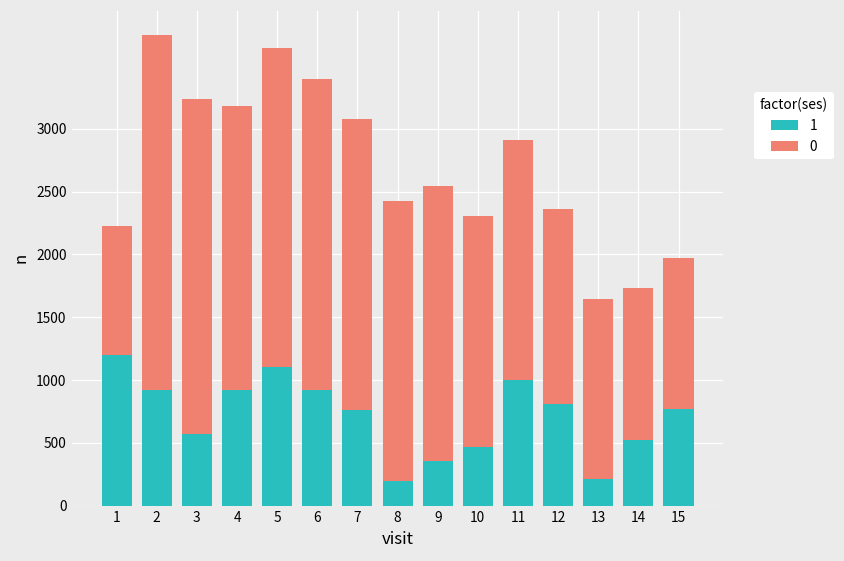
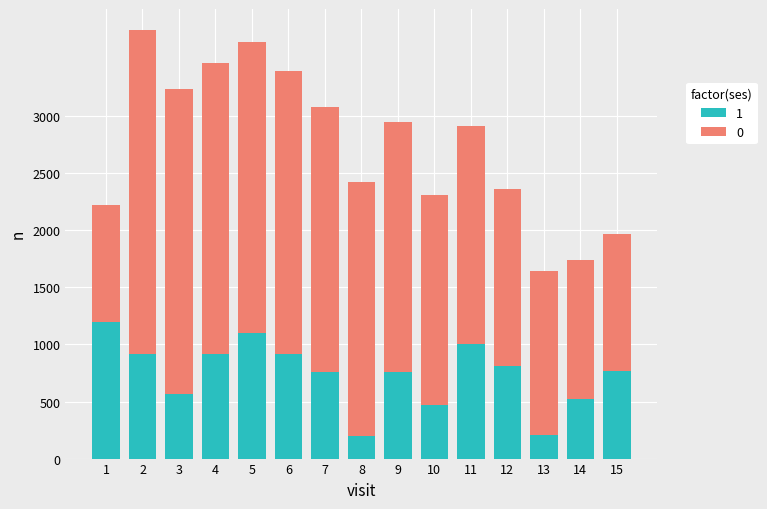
0, 4: 2260 -> 2540
1, 9: 350 -> 760
